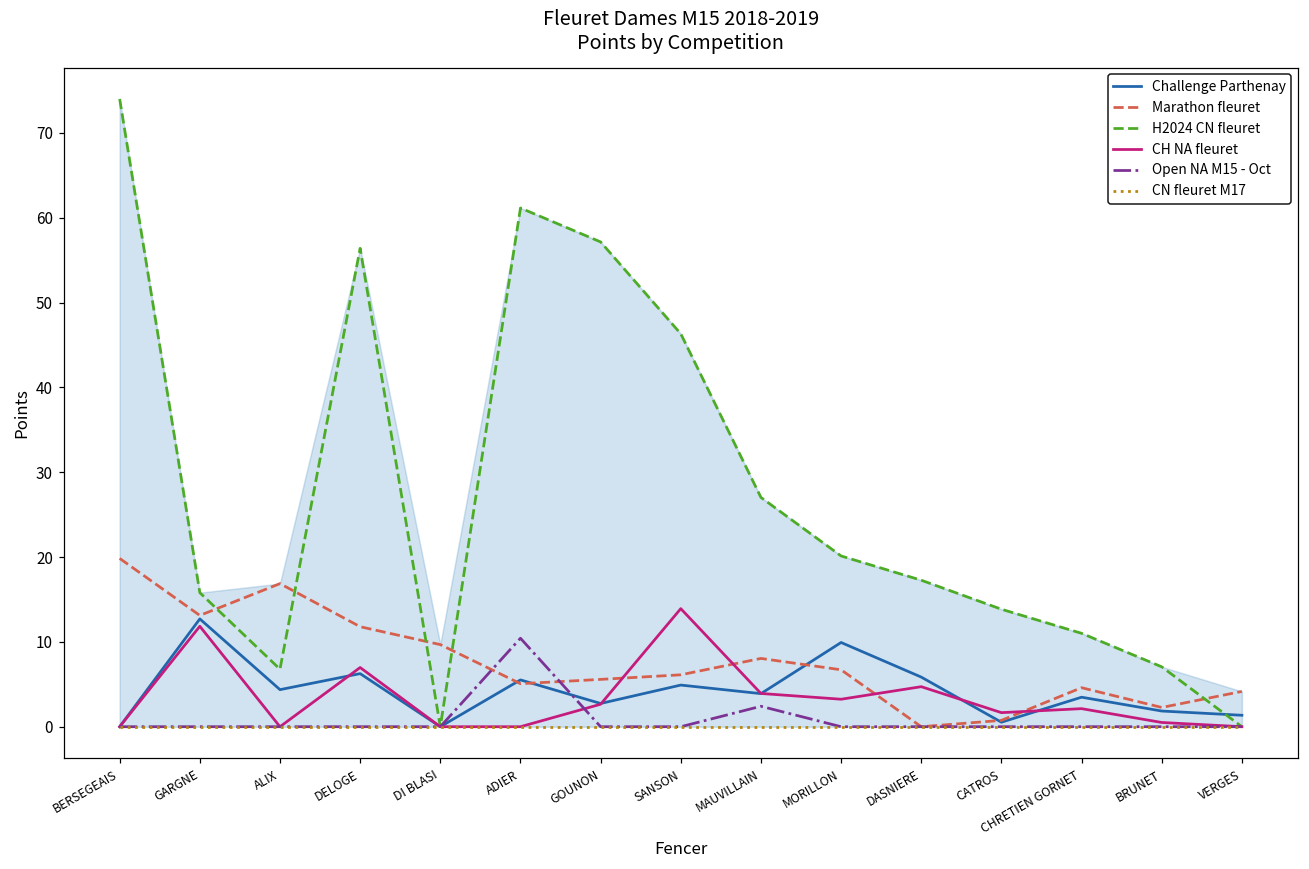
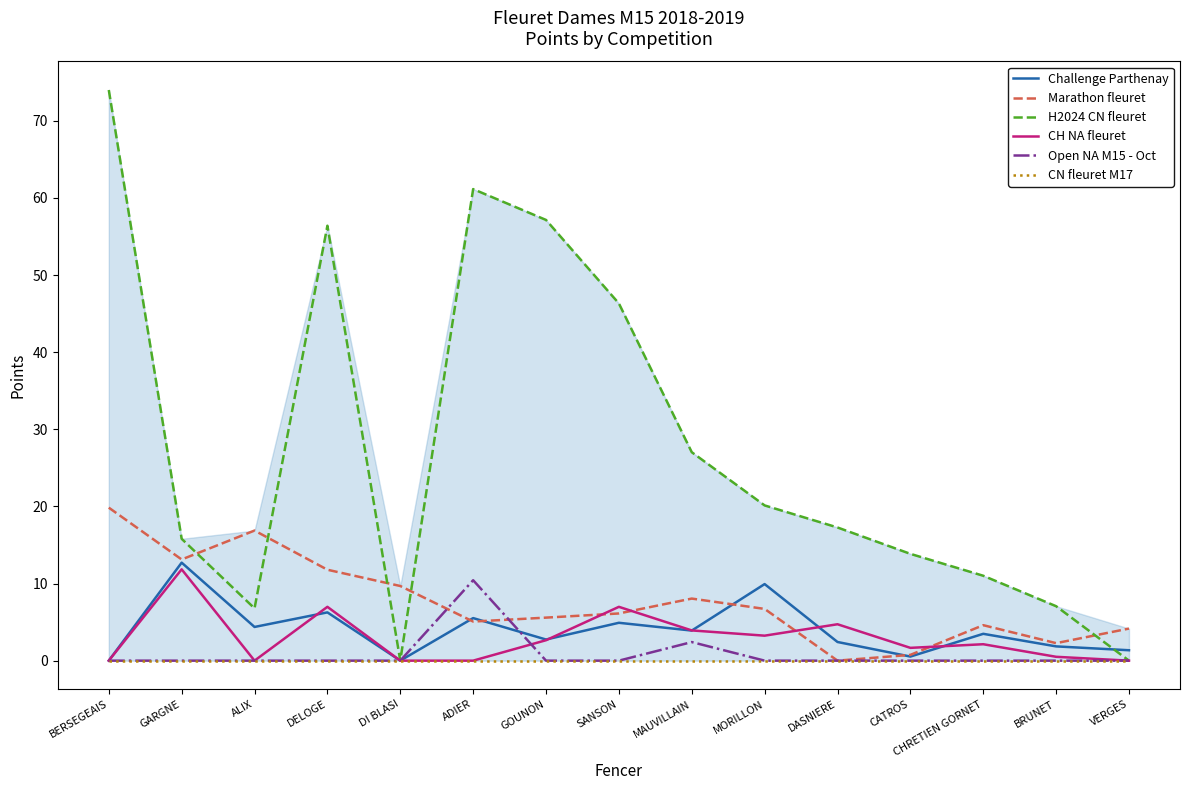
CH NA fleuret, SANSON: 14 -> 7
Challenge Parthenay, DASNIERE: 6 -> 2
